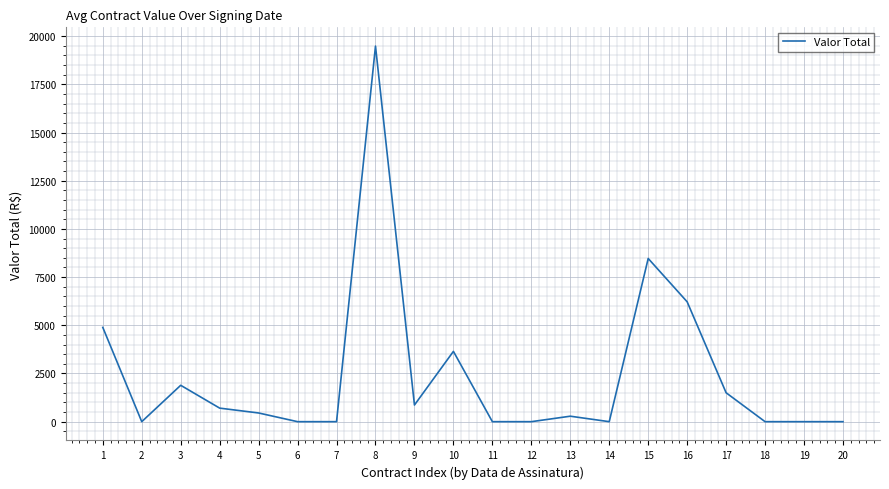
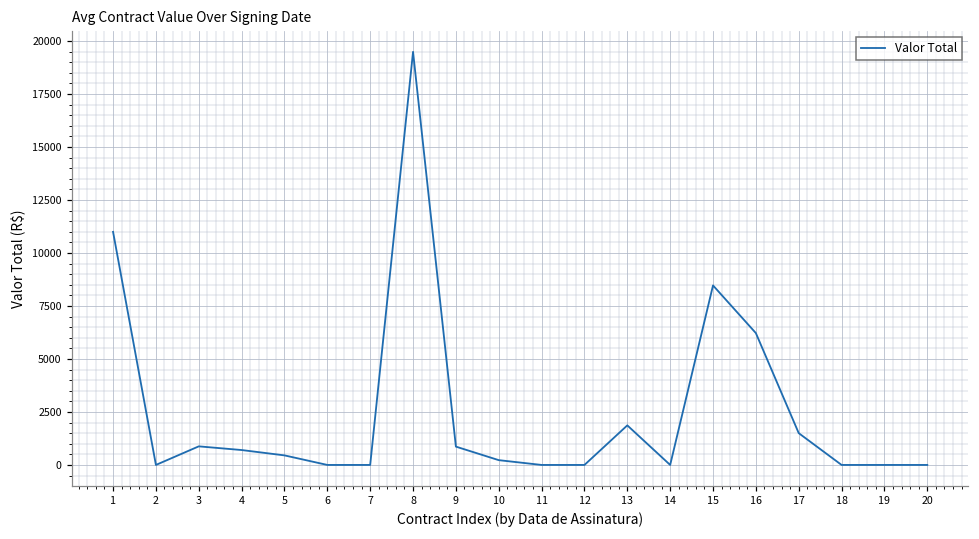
1: 4900 -> 11000
3: 1900 -> 900
10: 3600 -> 200
13: 300 -> 1900
